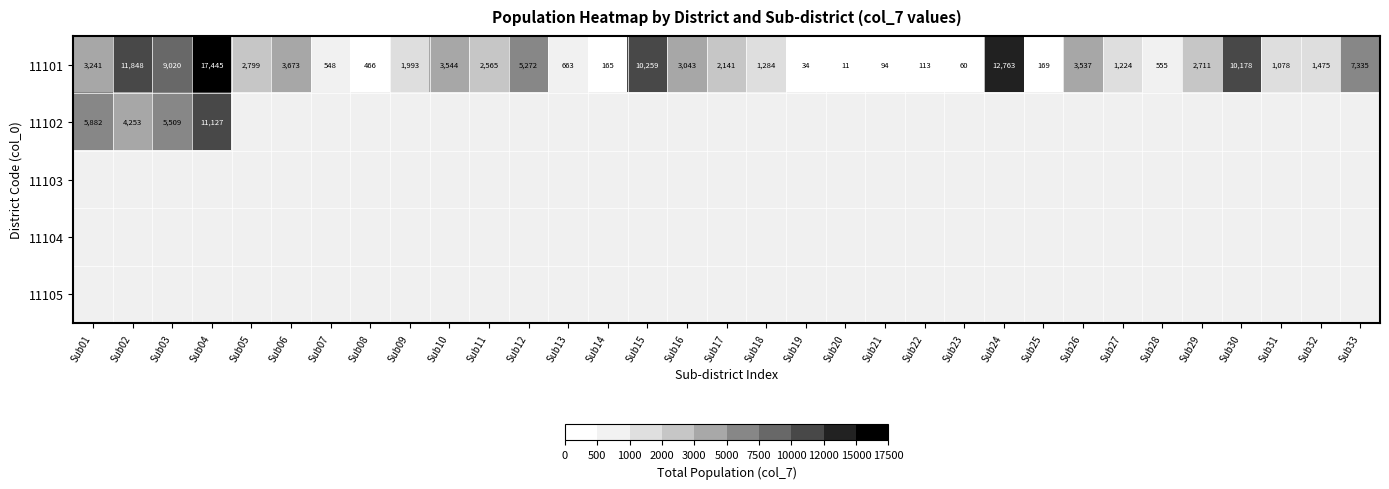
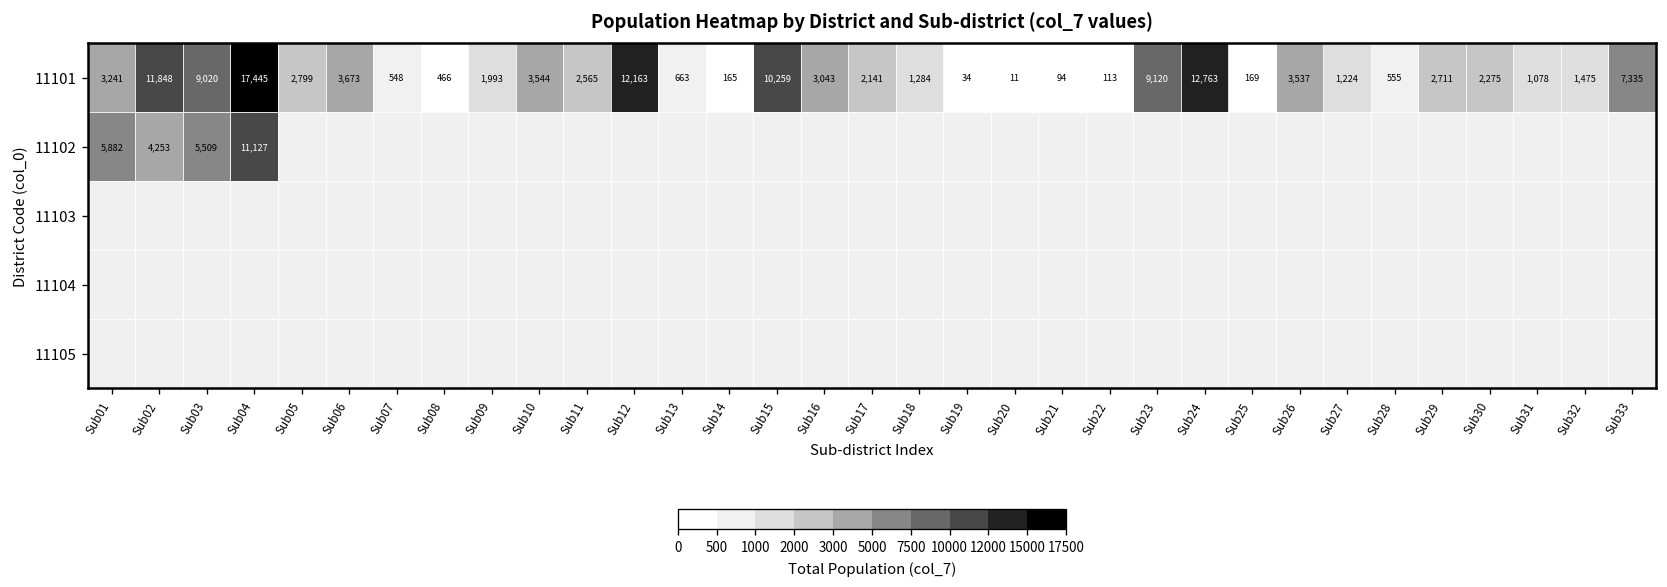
11101, Sub12: 5,272 -> 12,163
11101, Sub23: 60 -> 9,120
11101, Sub30: 10,178 -> 2,275
